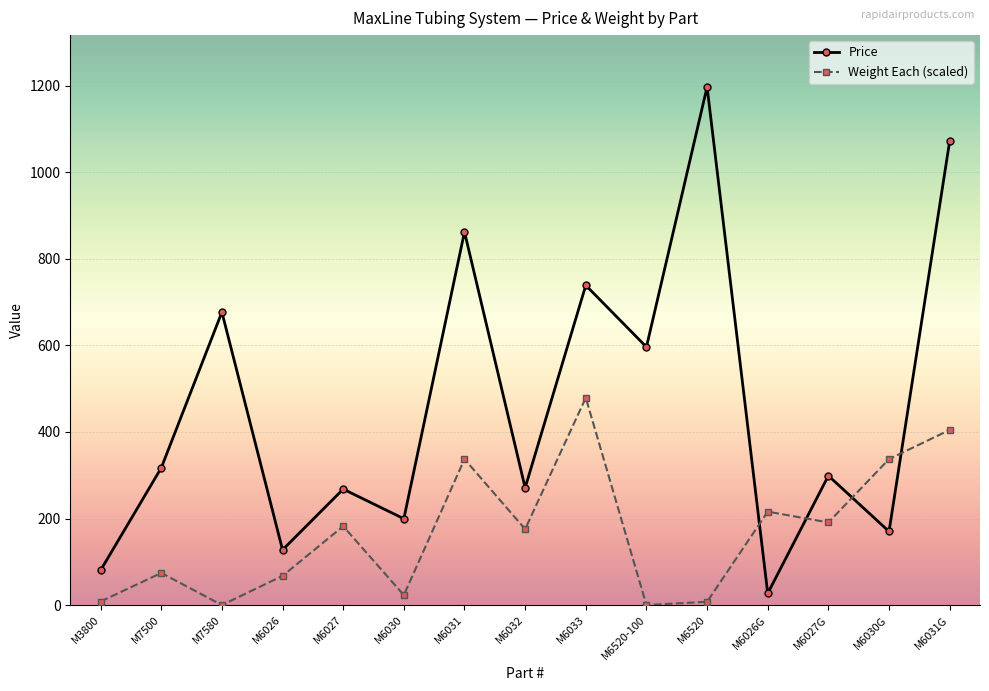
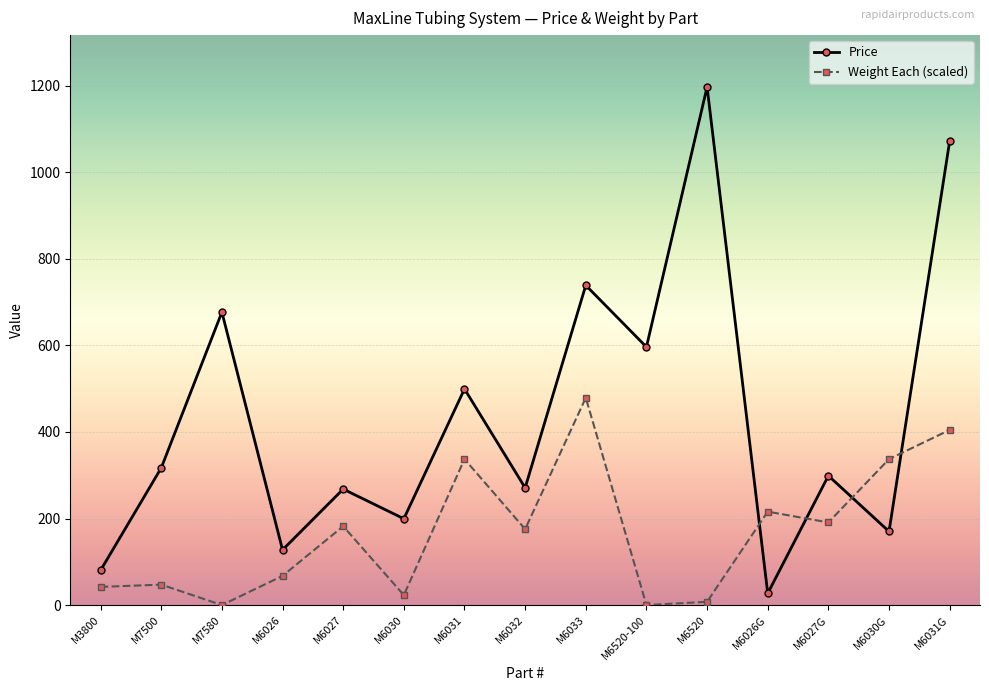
Weight Each (scaled), M3800: 10 -> 40
Weight Each (scaled), M7500: 70 -> 50
Price, M6031: 860 -> 500
